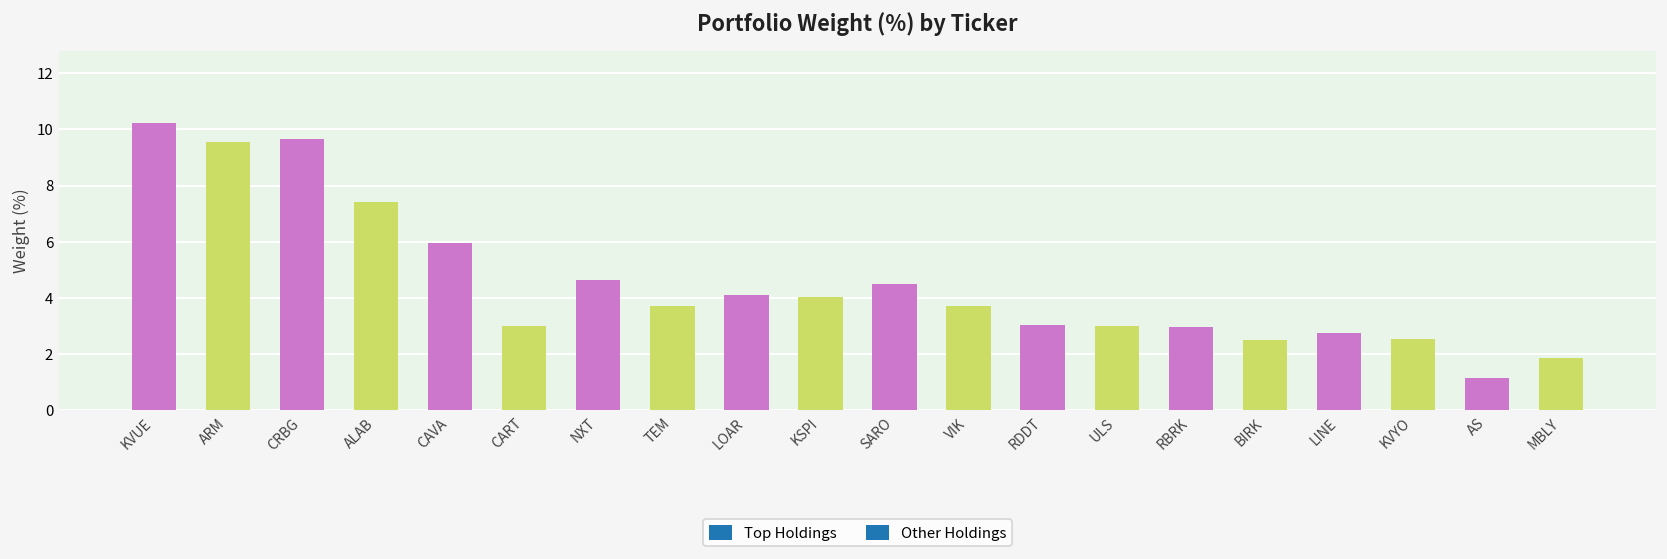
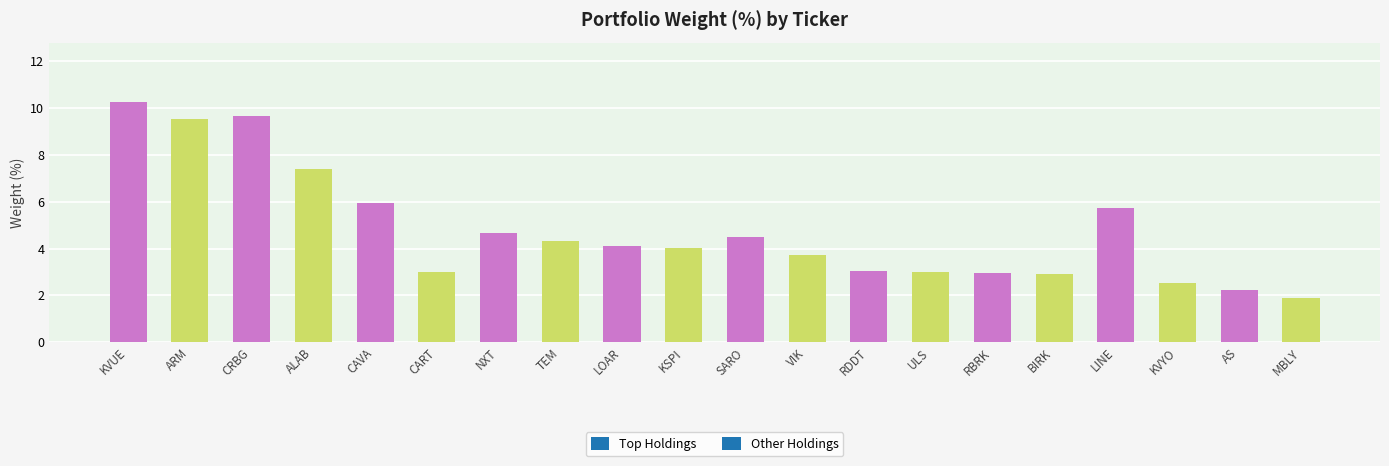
TEM: 3.7 -> 4.3
BIRK: 2.5 -> 2.9
LINE: 2.8 -> 5.7
AS: 1.1 -> 2.2
